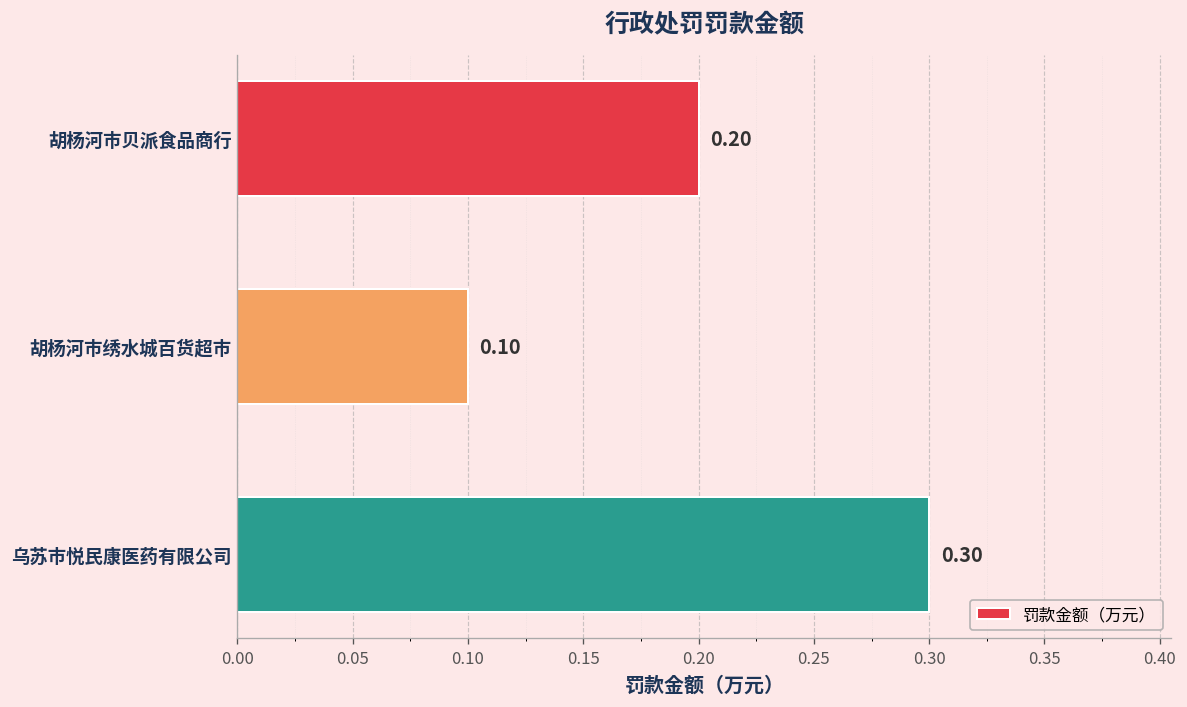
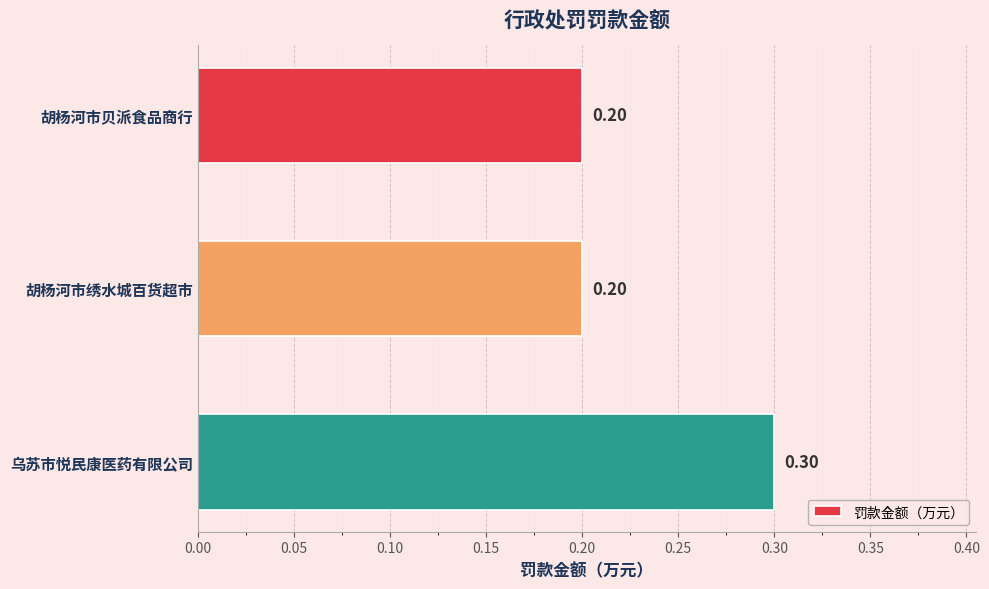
胡杨河市绣水城百货超市: 0.10 -> 0.20
